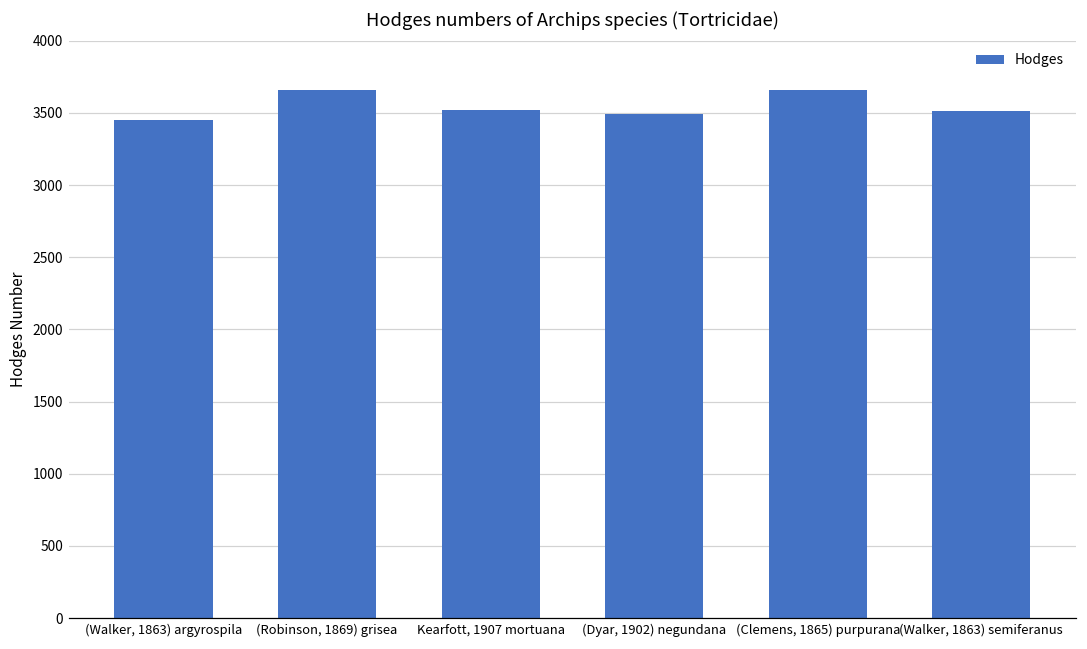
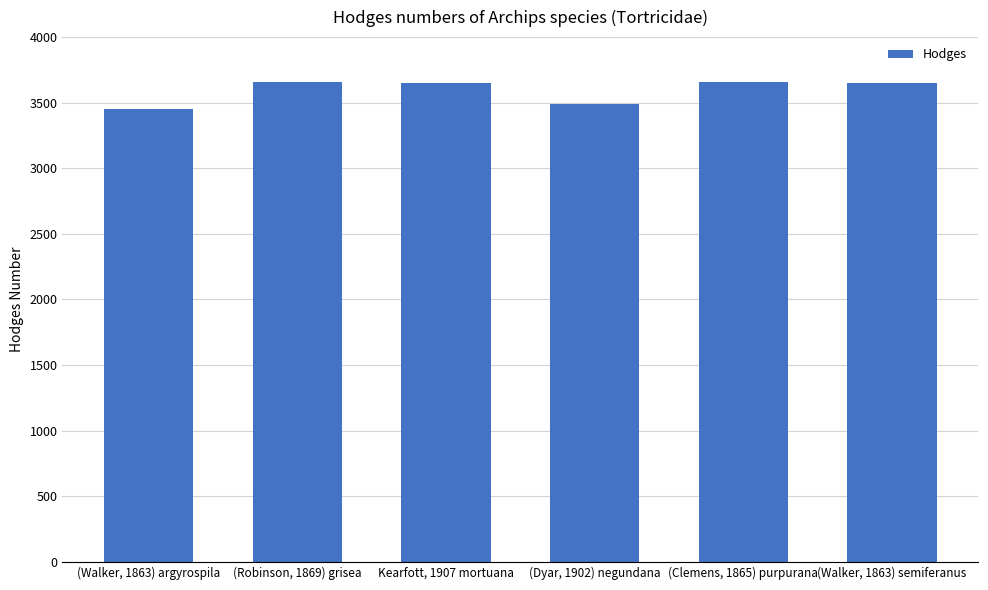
Kearfott, 1907 mortuana: 3520 -> 3650
(Walker, 1863) semiferanus: 3520 -> 3650
